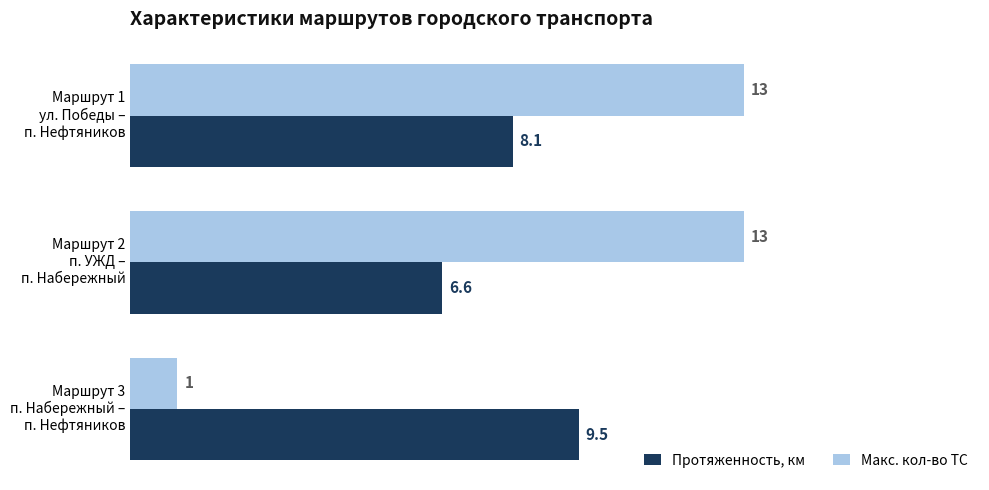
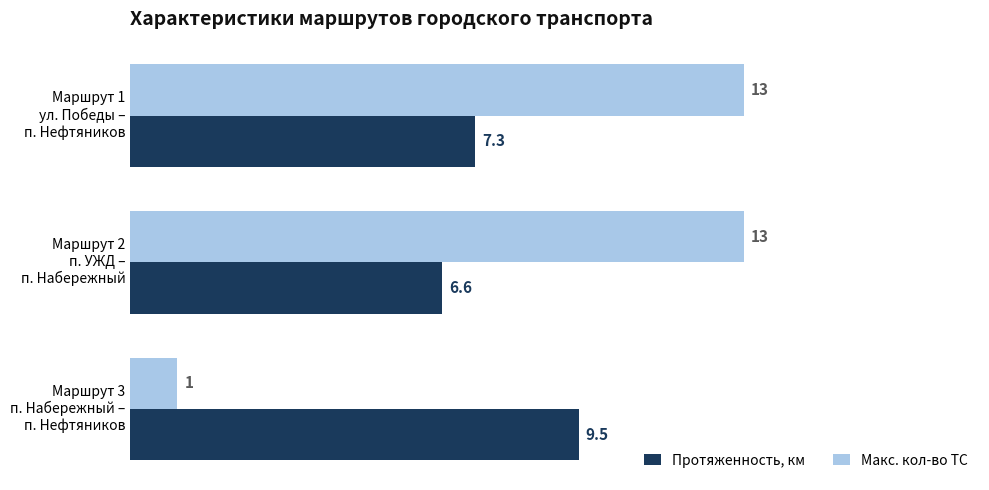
Протяженность, км, Маршрут 1 ул. Победы – п. Нефтяников: 8.1 -> 7.3
